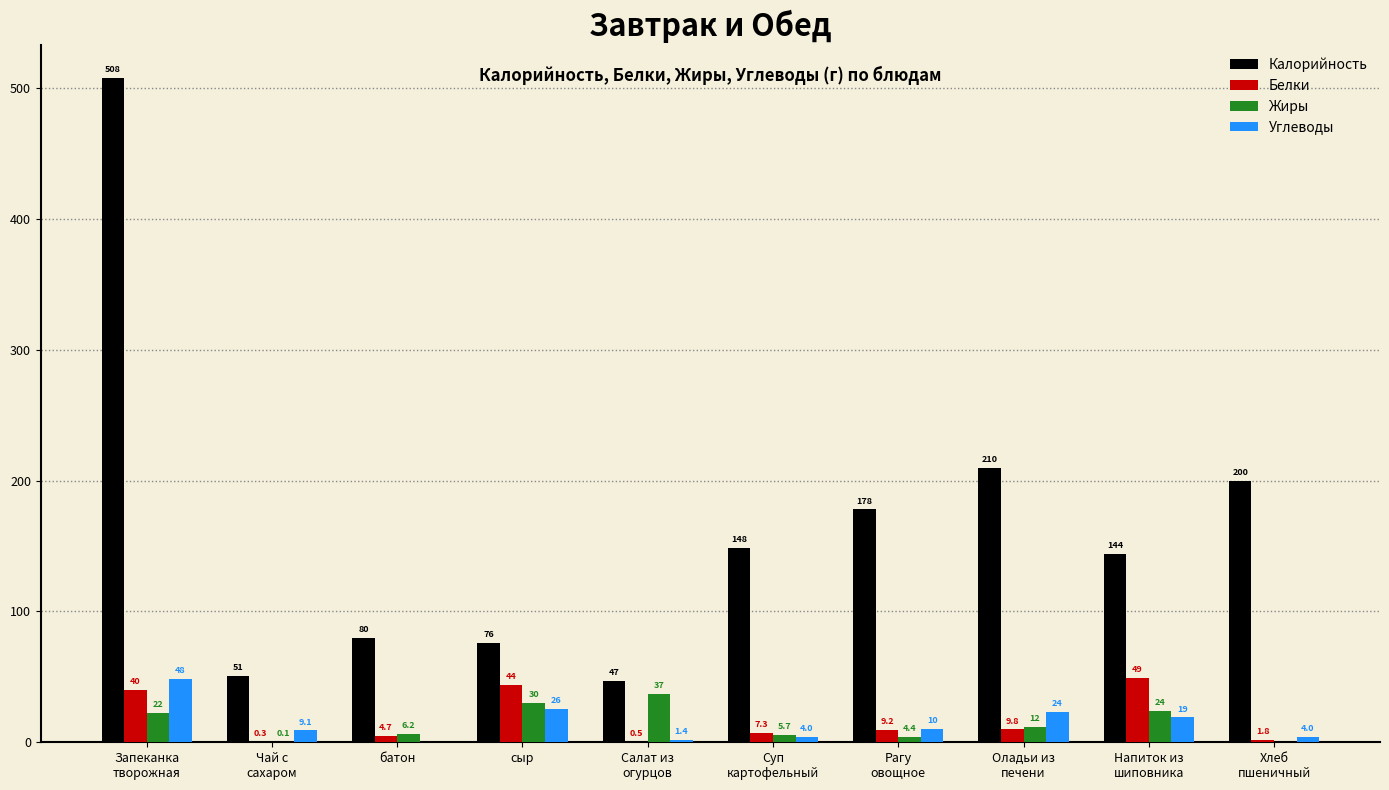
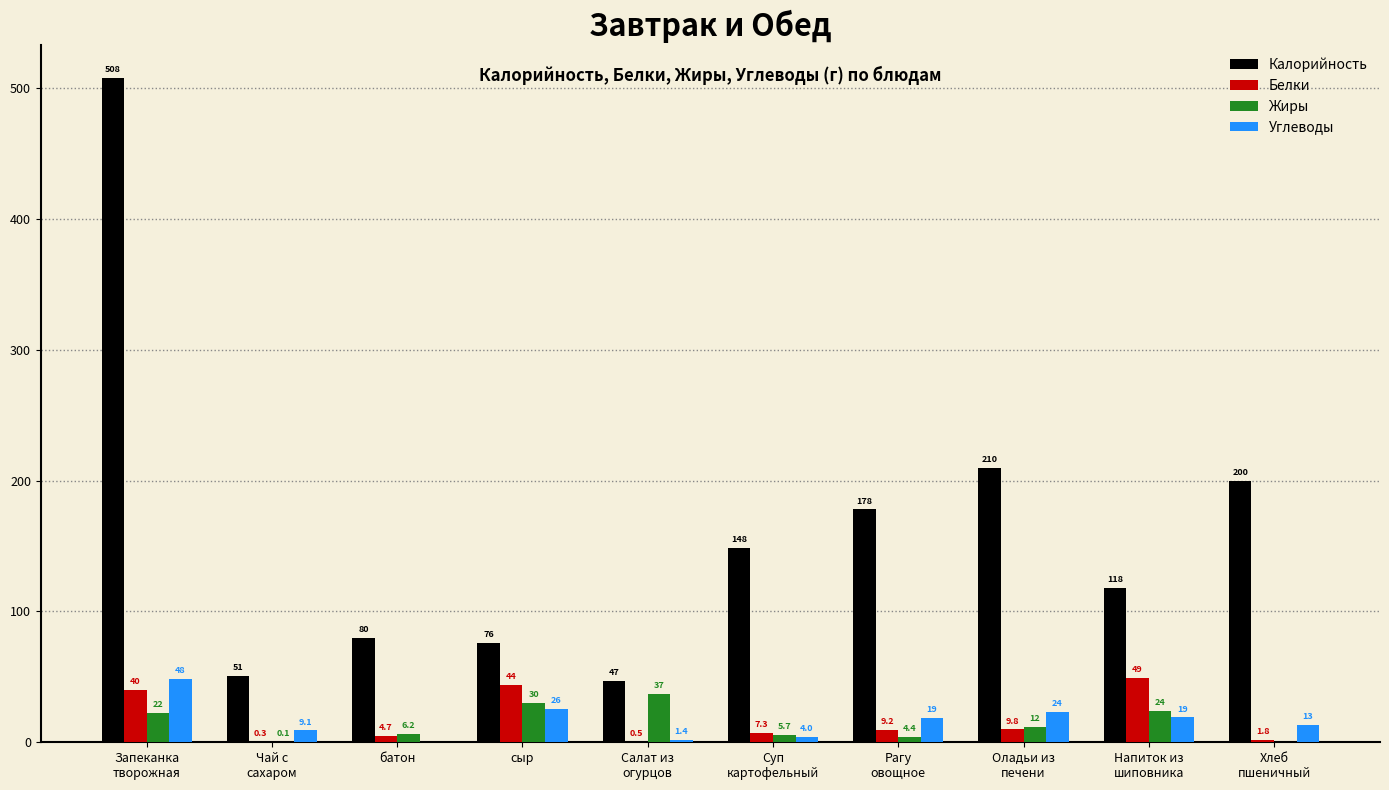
Углеводы, Рагу овощное: 10 -> 19
Калорийность, Напиток из шиповника: 144 -> 118
Углеводы, Хлеб пшеничный: 4.0 -> 13
